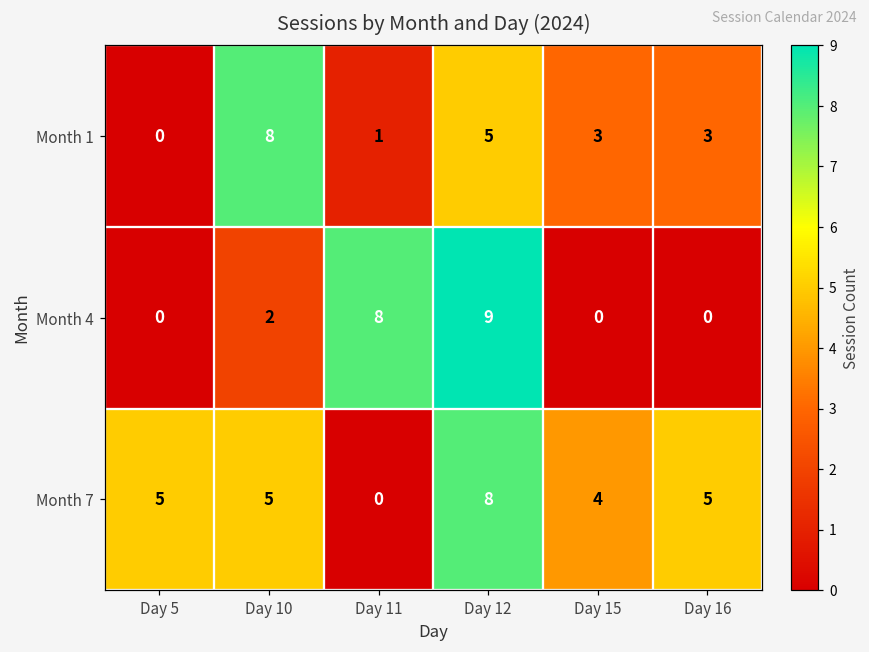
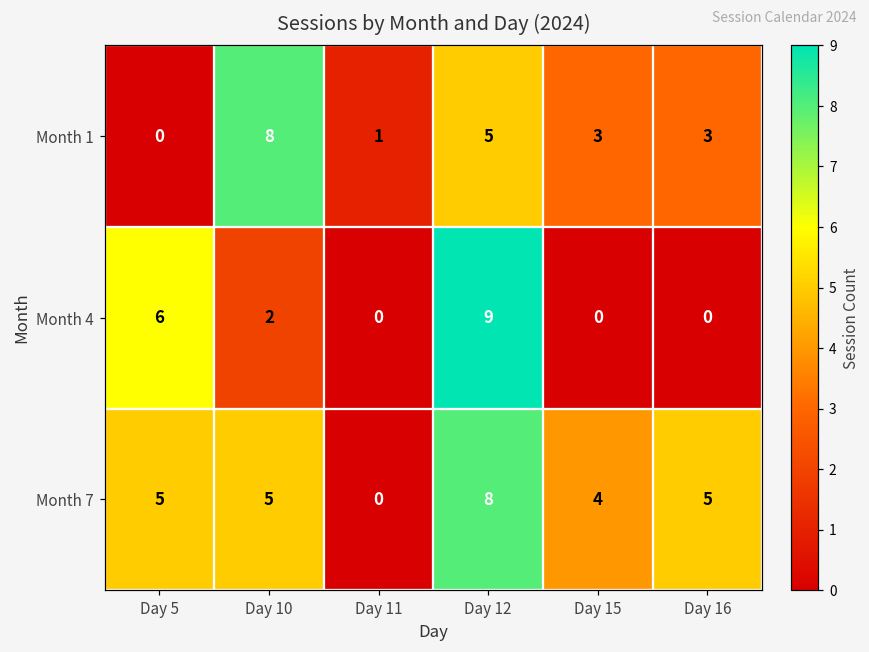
Month 4, Day 5: 0 -> 6
Month 4, Day 11: 8 -> 0
